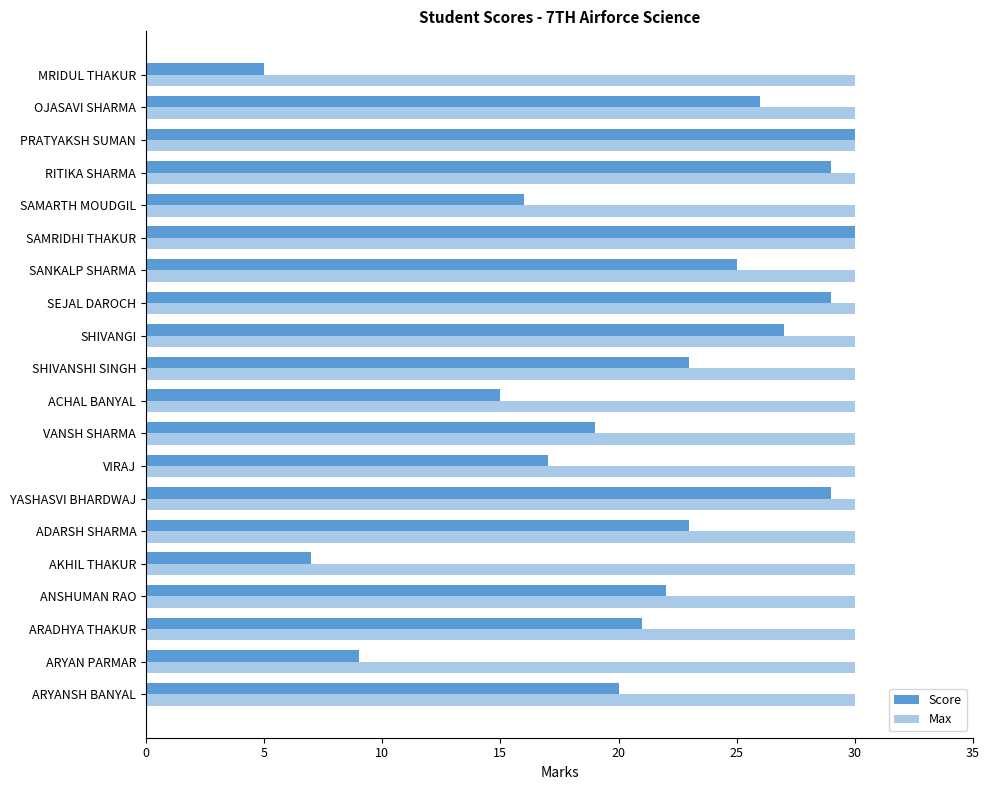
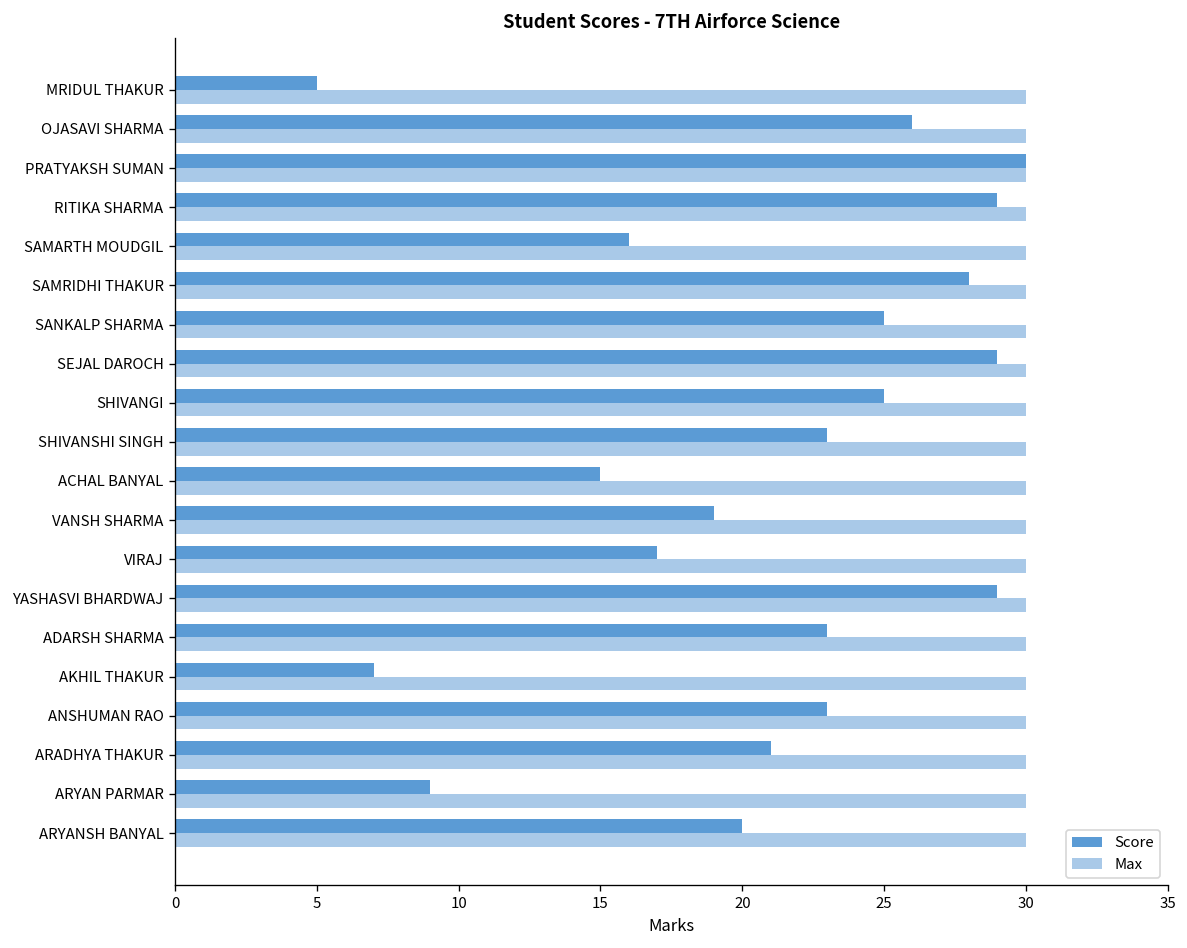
Score, SAMRIDHI THAKUR: 30 -> 28
Score, SHIVANGI: 27 -> 25
Score, ANSHUMAN RAO: 22 -> 23
